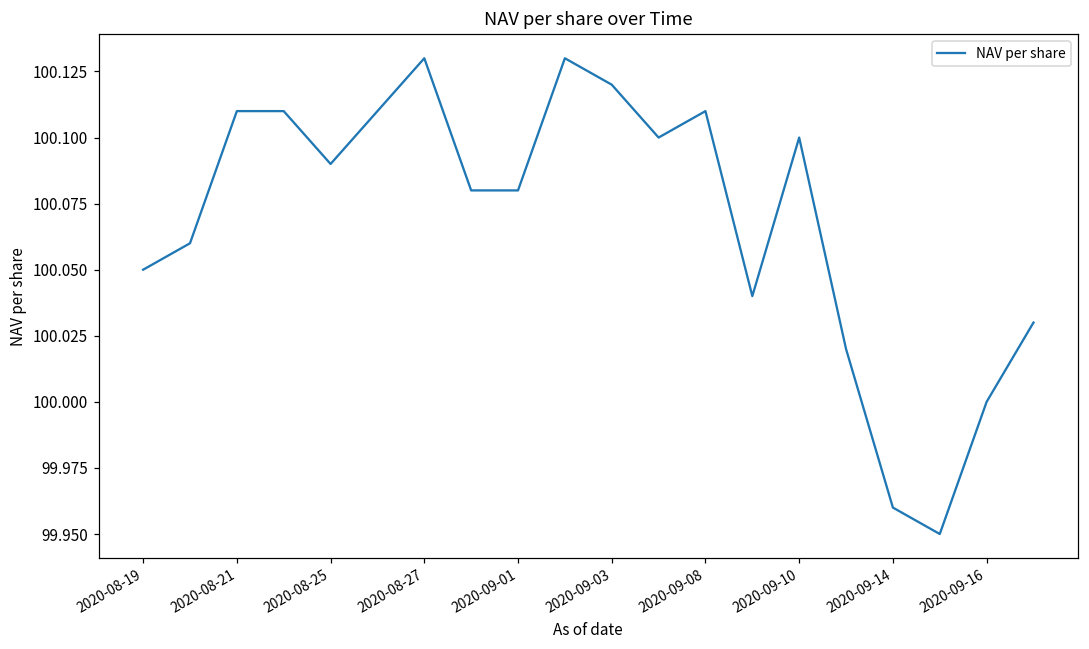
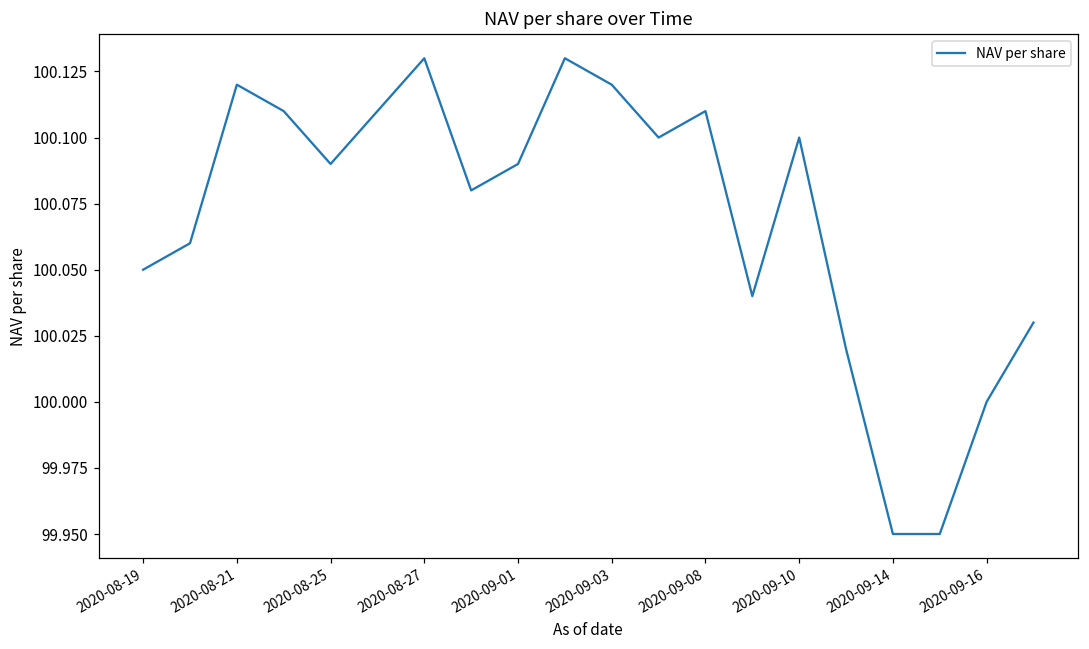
2020-08-21: 100.11 -> 100.12
2020-09-01: 100.08 -> 100.09
2020-09-14: 99.96 -> 99.95
